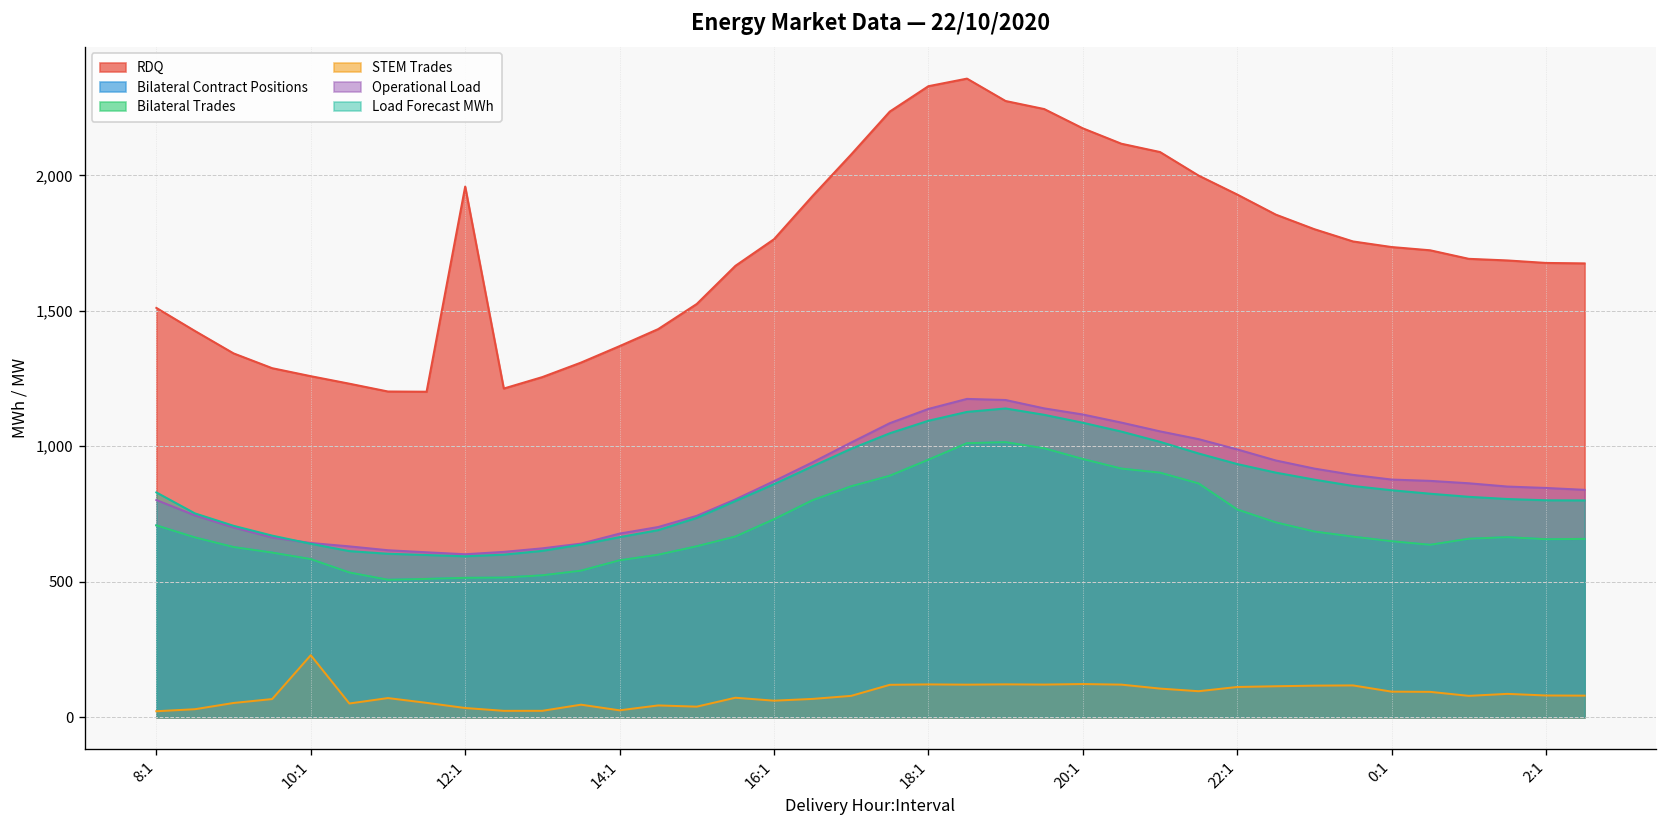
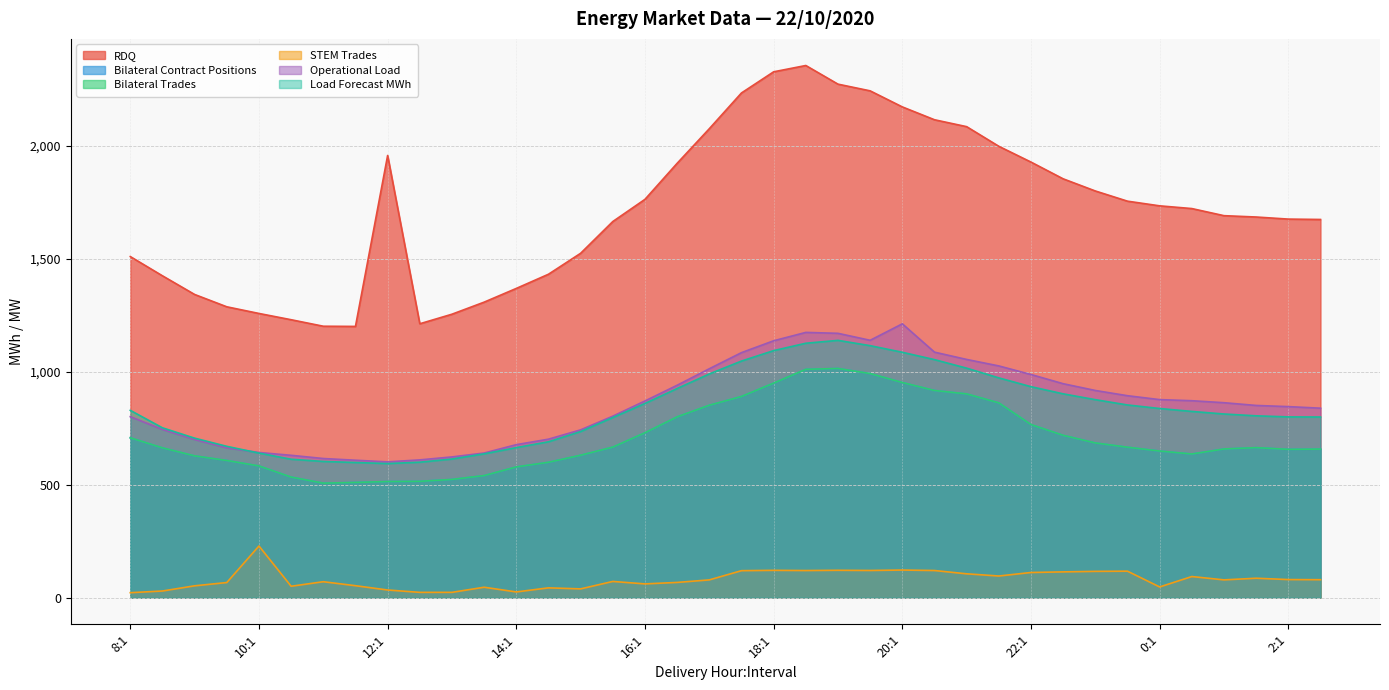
Operational Load, 20:1: 1,120 -> 1,210
STEM Trades, 0:1: 90 -> 50
